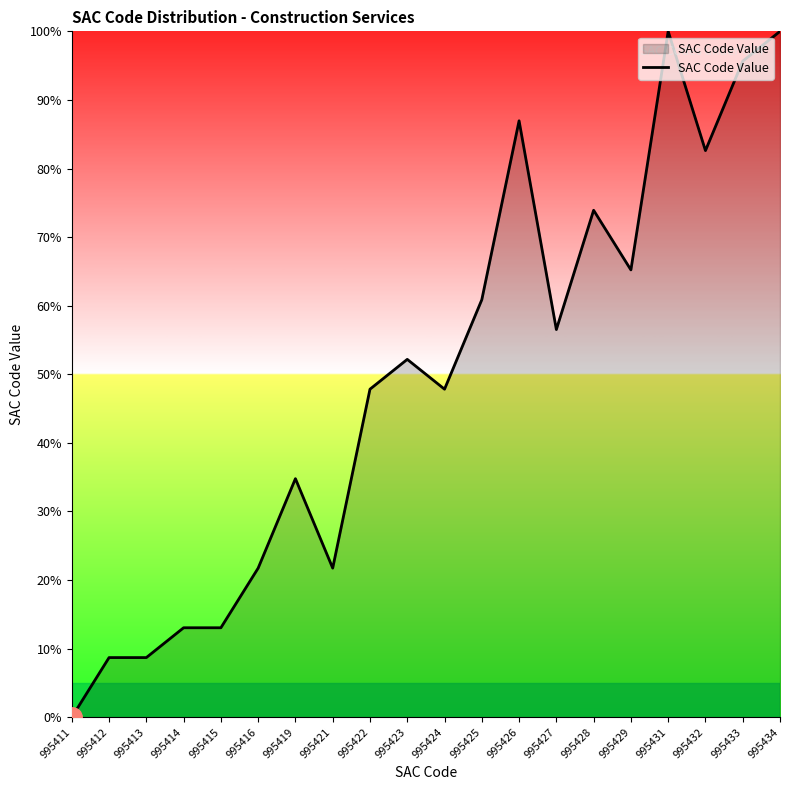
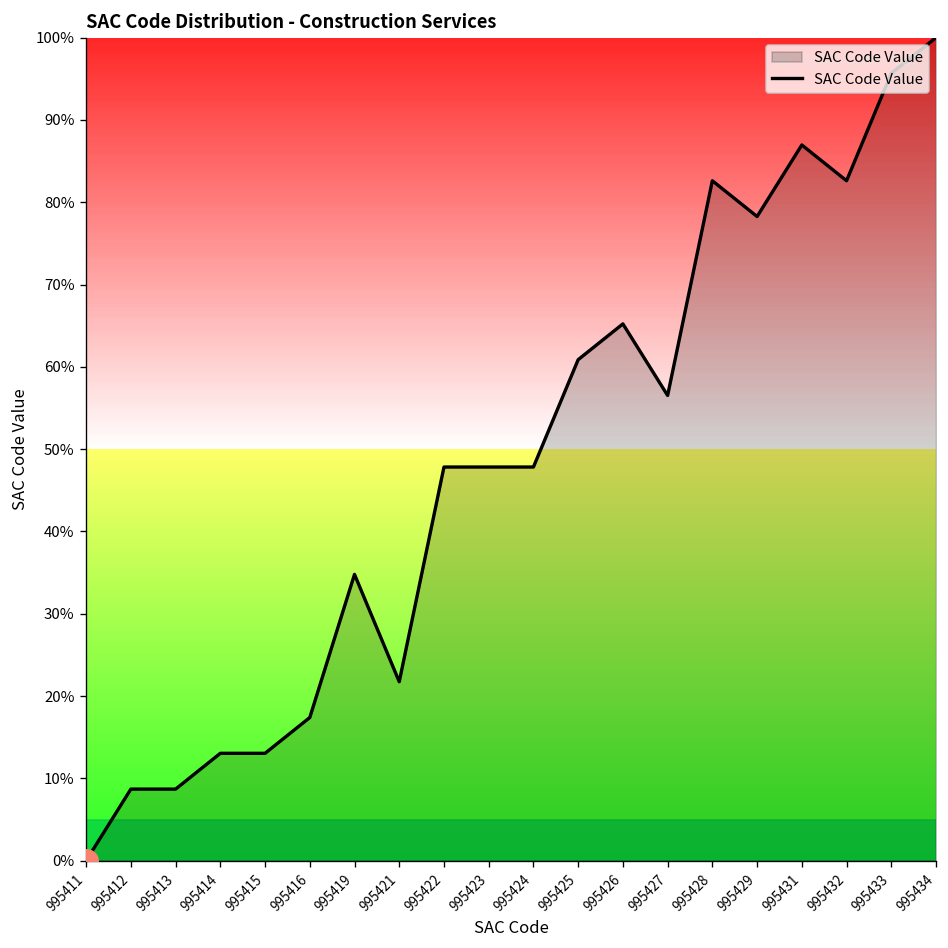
SAC Code Value, 995416: 22% -> 17%
SAC Code Value, 995423: 52% -> 48%
SAC Code Value, 995426: 87% -> 65%
SAC Code Value, 995428: 74% -> 83%
SAC Code Value, 995429: 65% -> 78%
SAC Code Value, 995431: 100% -> 87%
